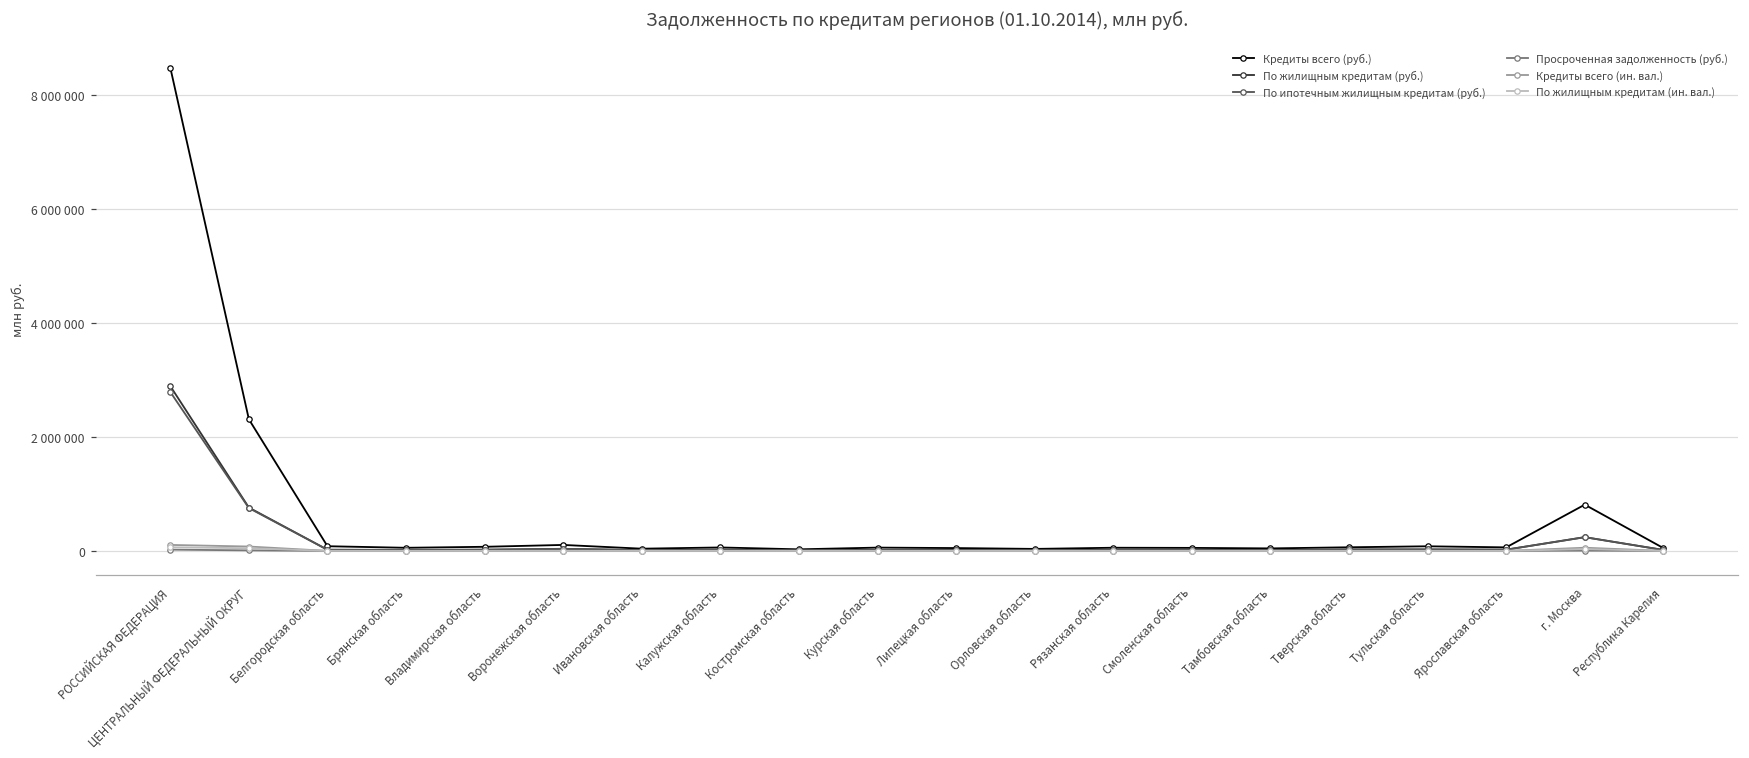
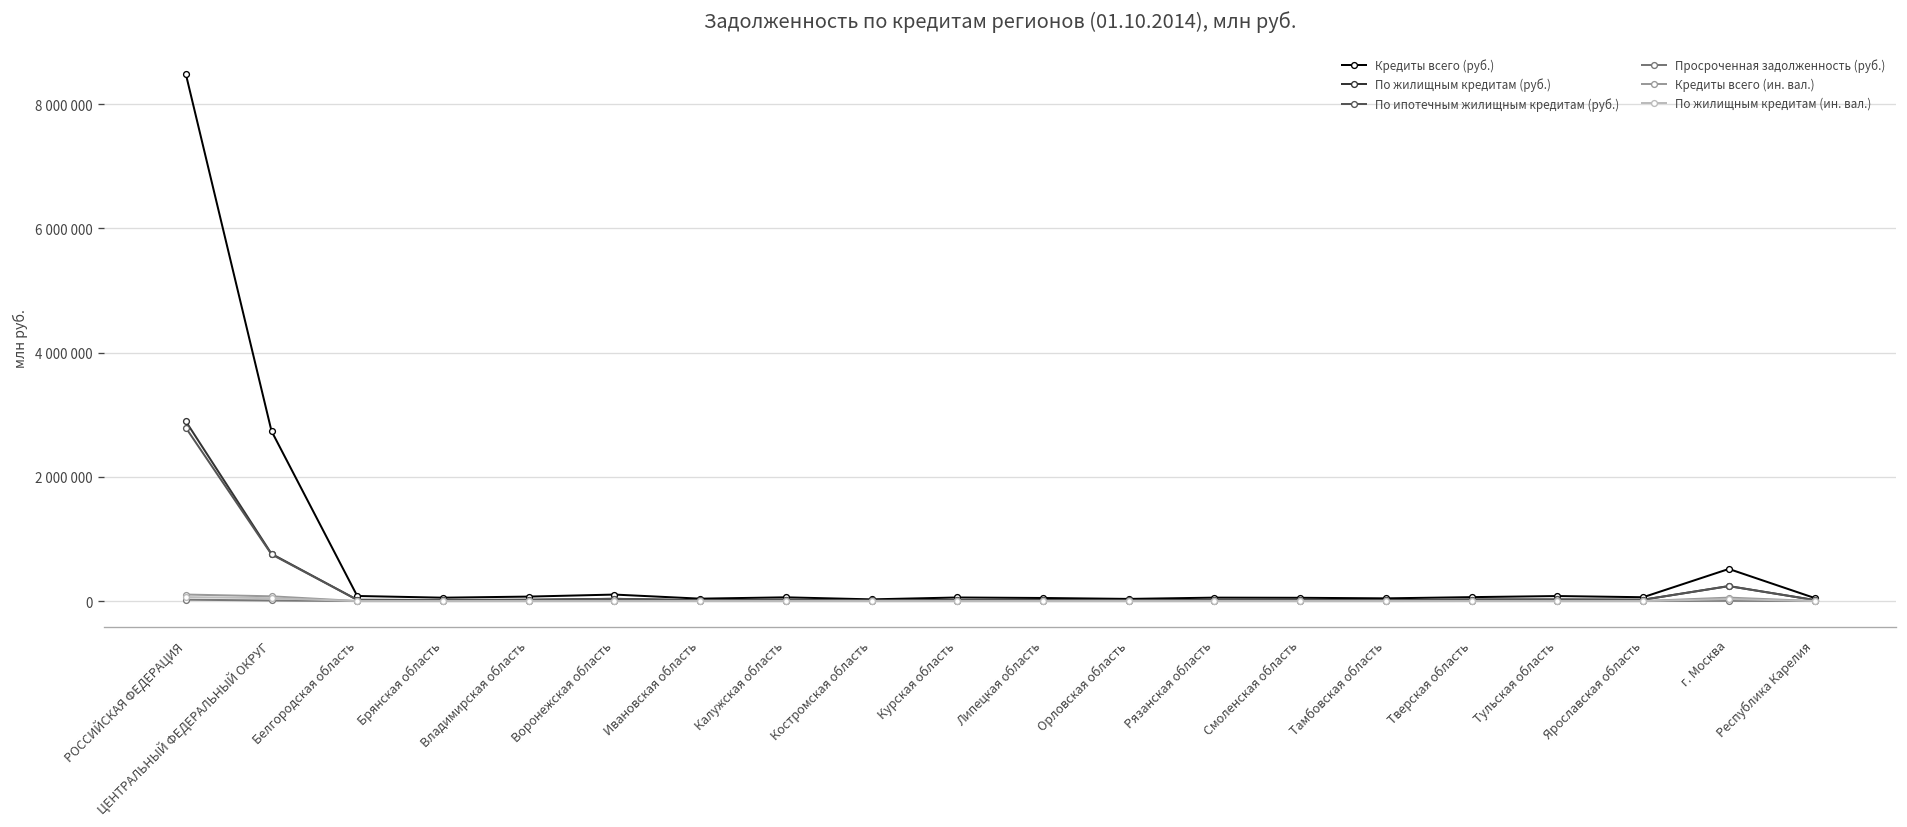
Кредиты всего (руб.), ЦЕНТРАЛЬНЫЙ ФЕДЕРАЛЬНЫЙ ОКРУГ: 2300000 -> 2700000
Кредиты всего (руб.), г. Москва: 800000 -> 500000
